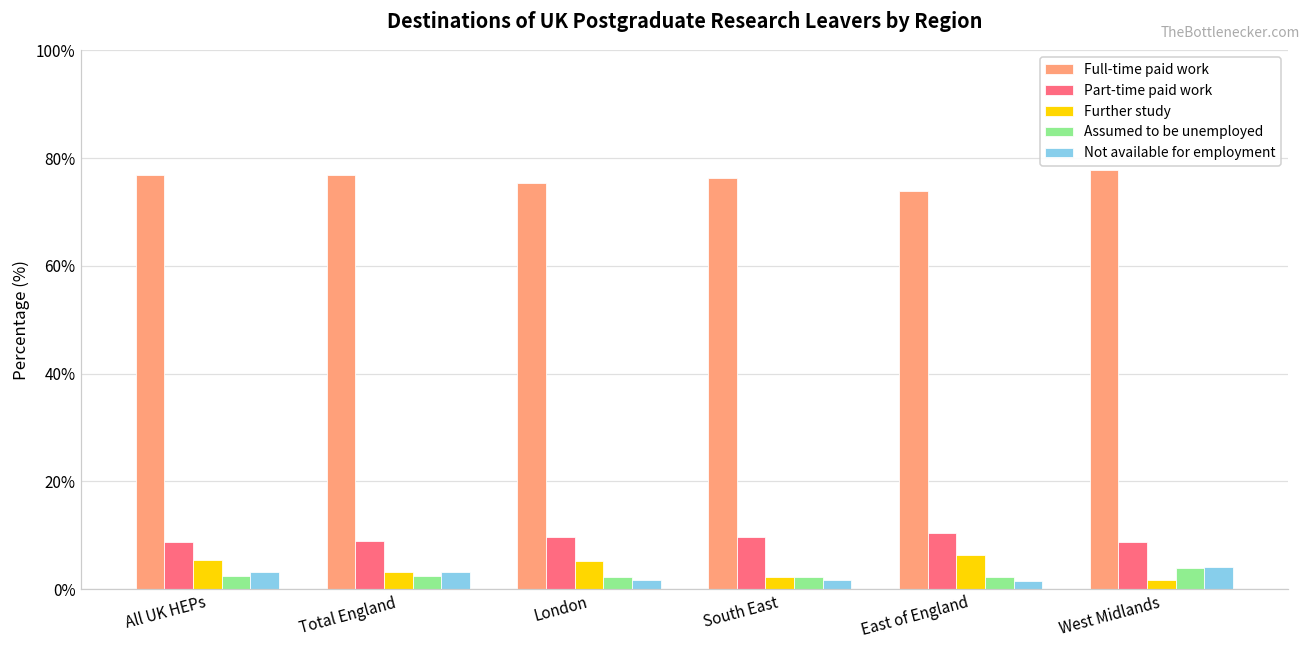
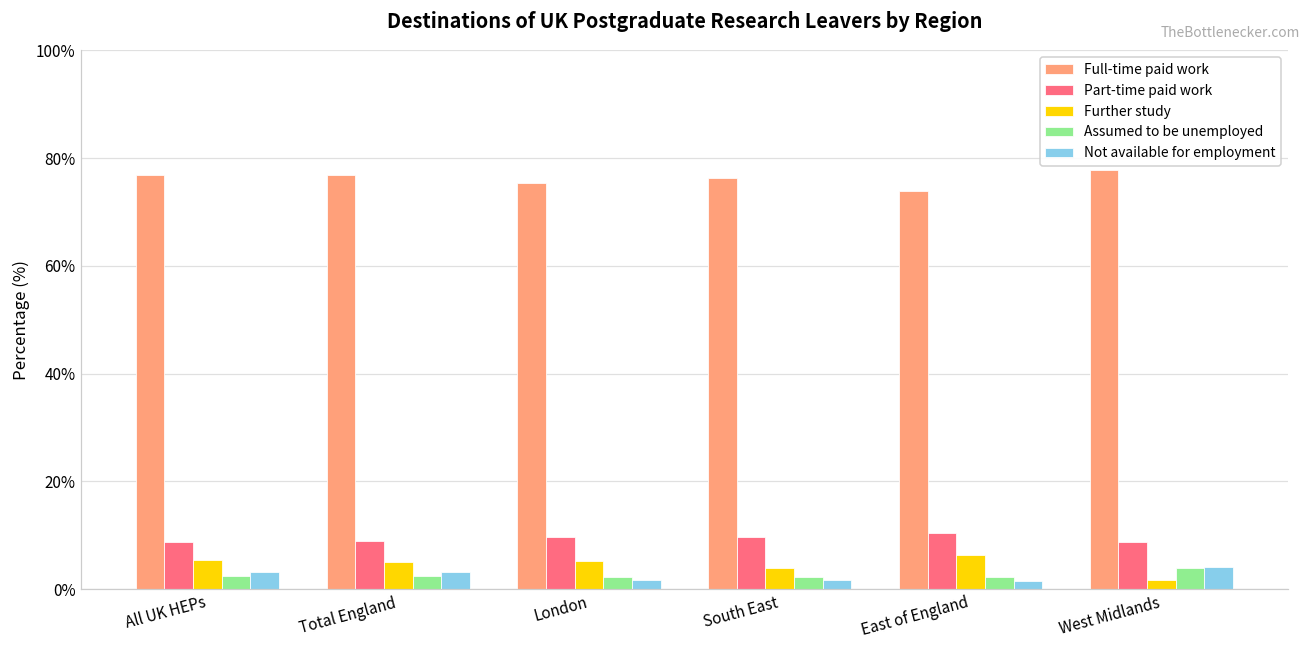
Further study, Total England: 3% -> 5%
Further study, South East: 2% -> 4%
